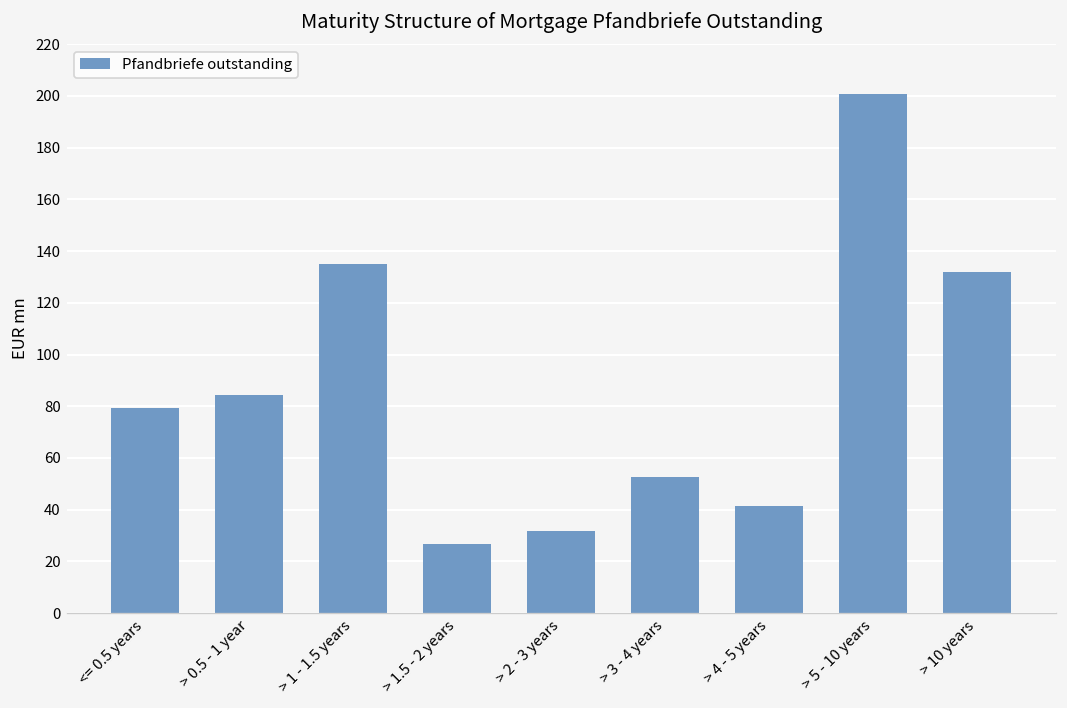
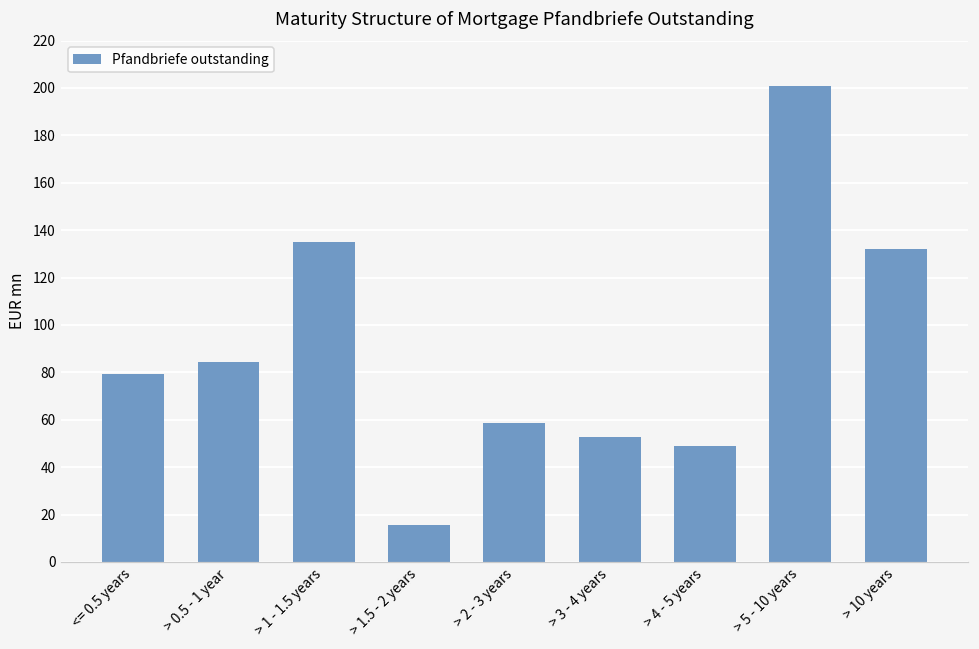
> 1.5 - 2 years: 27 -> 16
> 2 - 3 years: 32 -> 58
> 4 - 5 years: 41 -> 49
